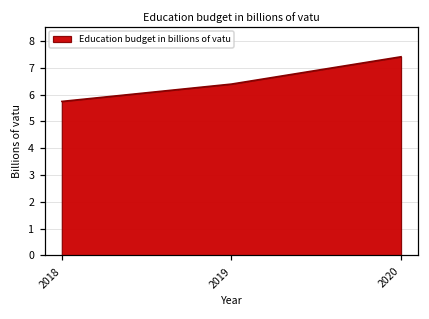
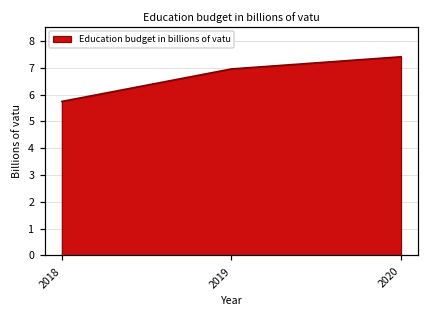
2019: 6.4 -> 7.0
